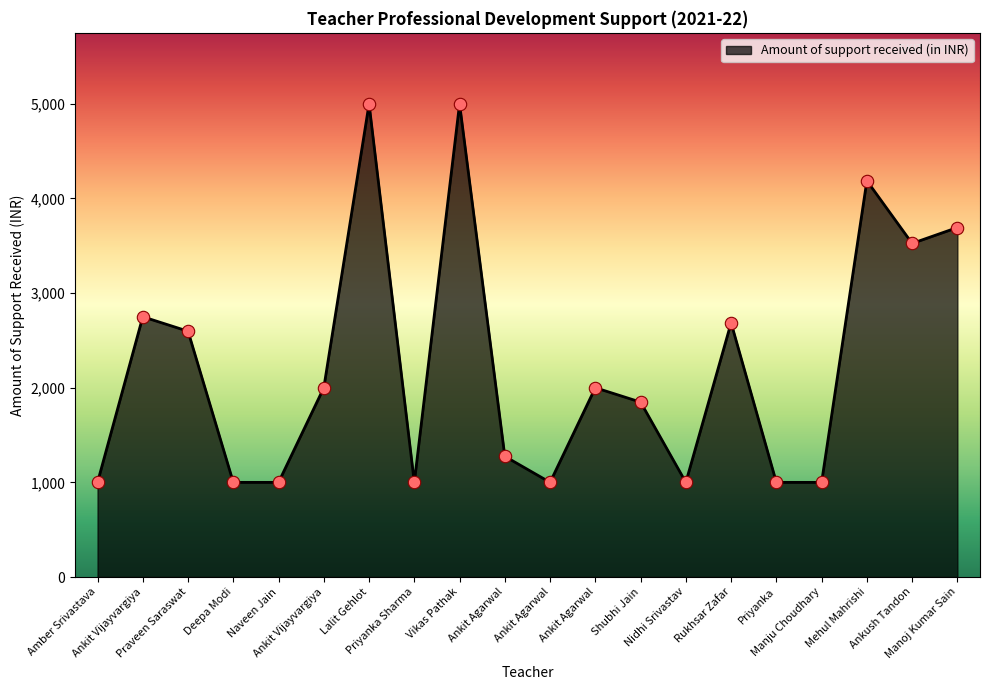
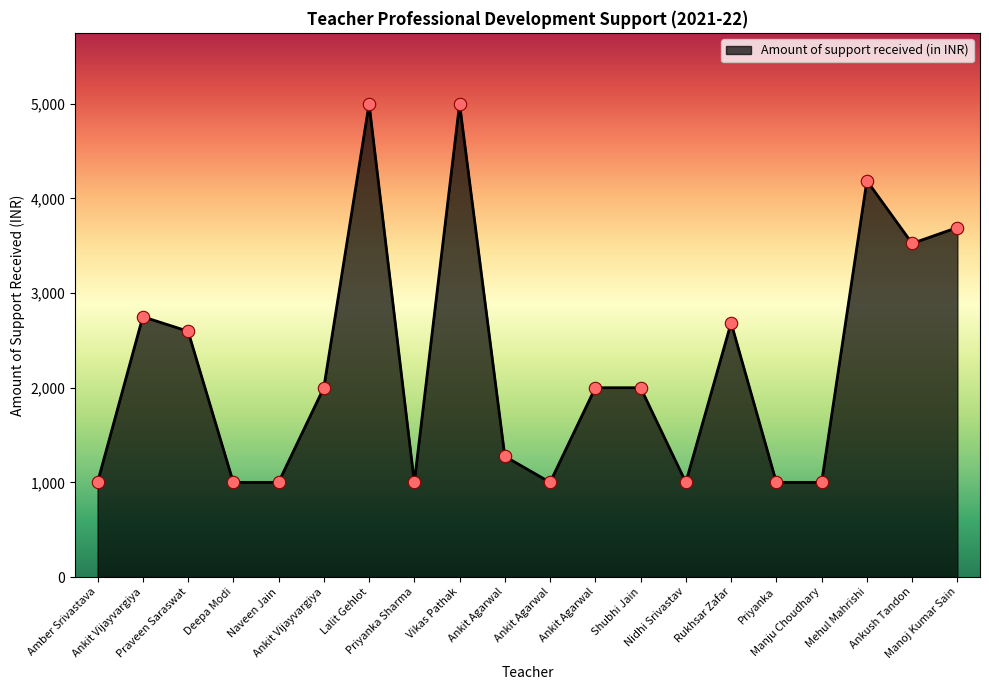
Shubhi Jain: 1,800 -> 2,000
